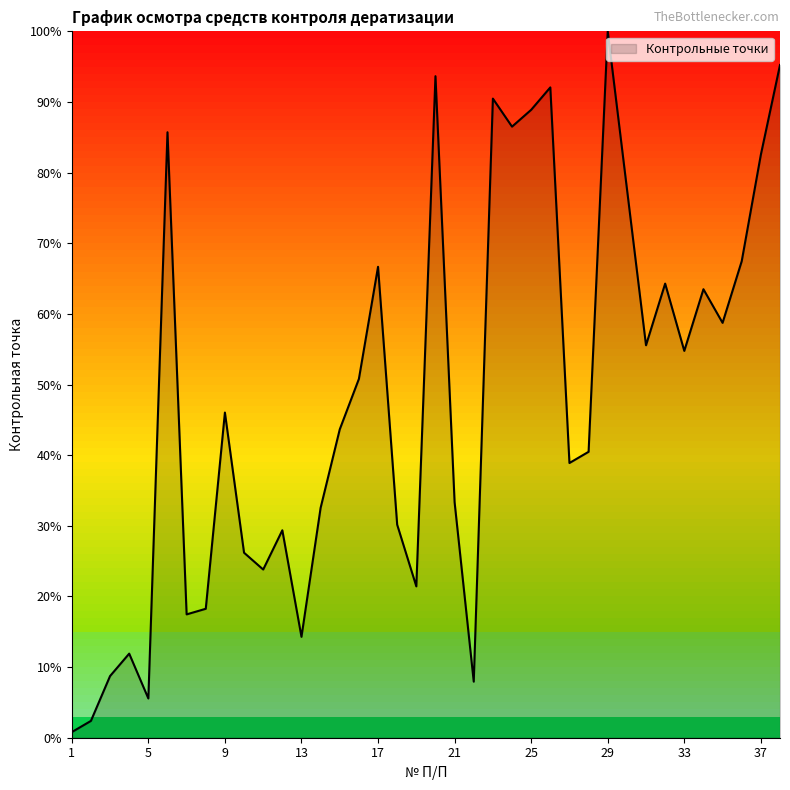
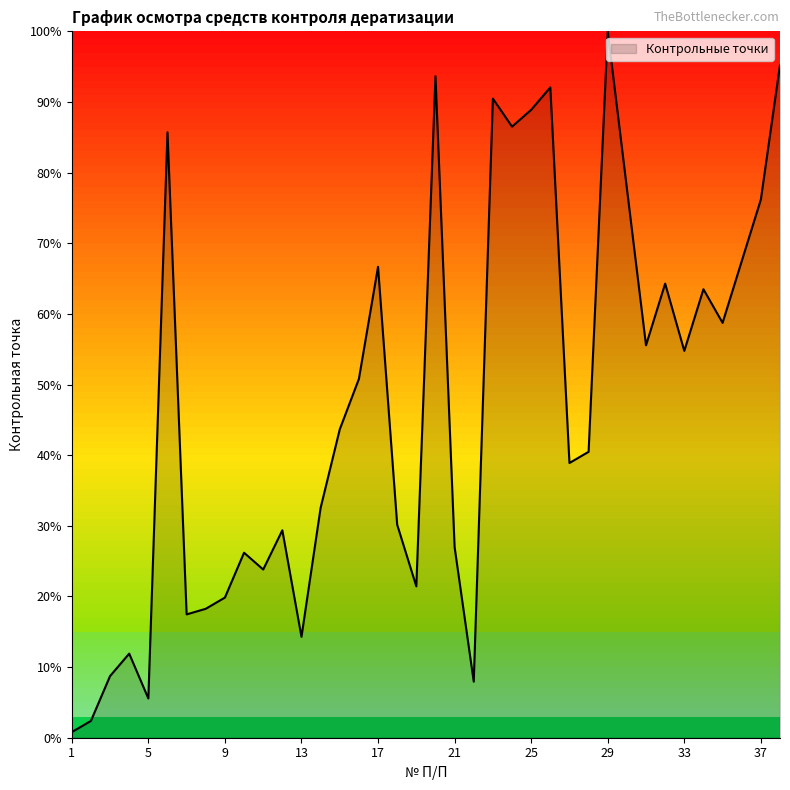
9: 46% -> 20%
21: 33% -> 27%
37: 83% -> 76%
